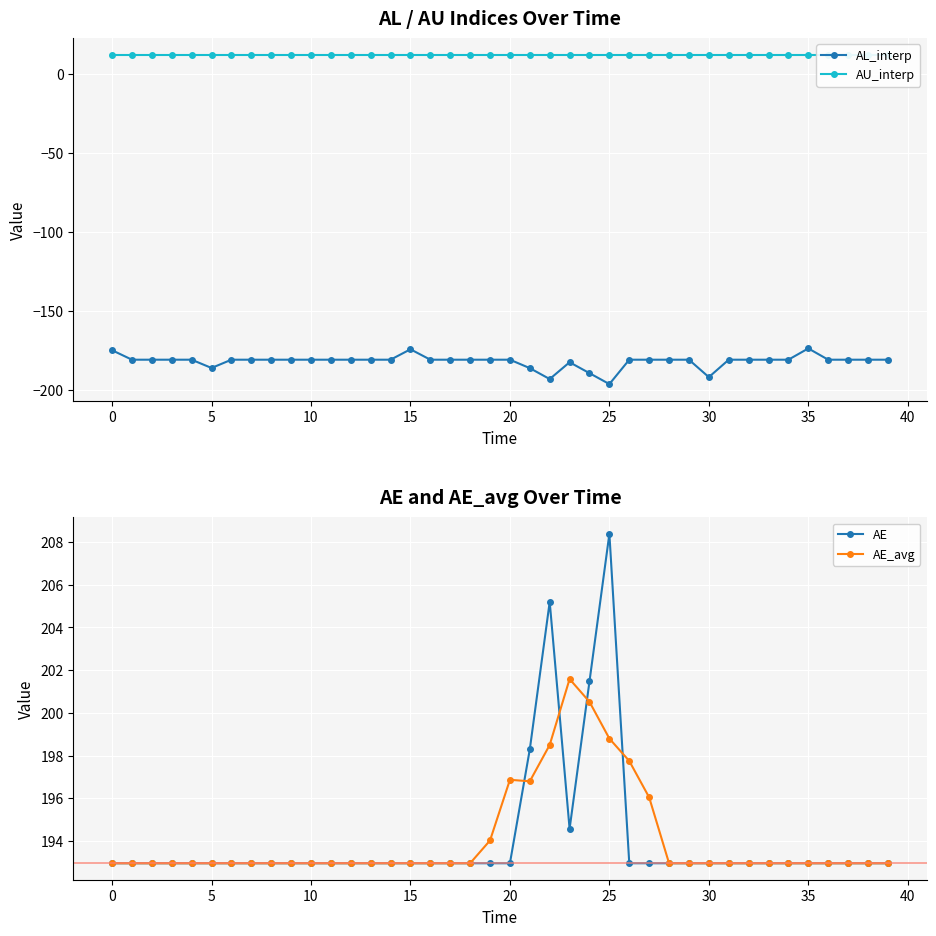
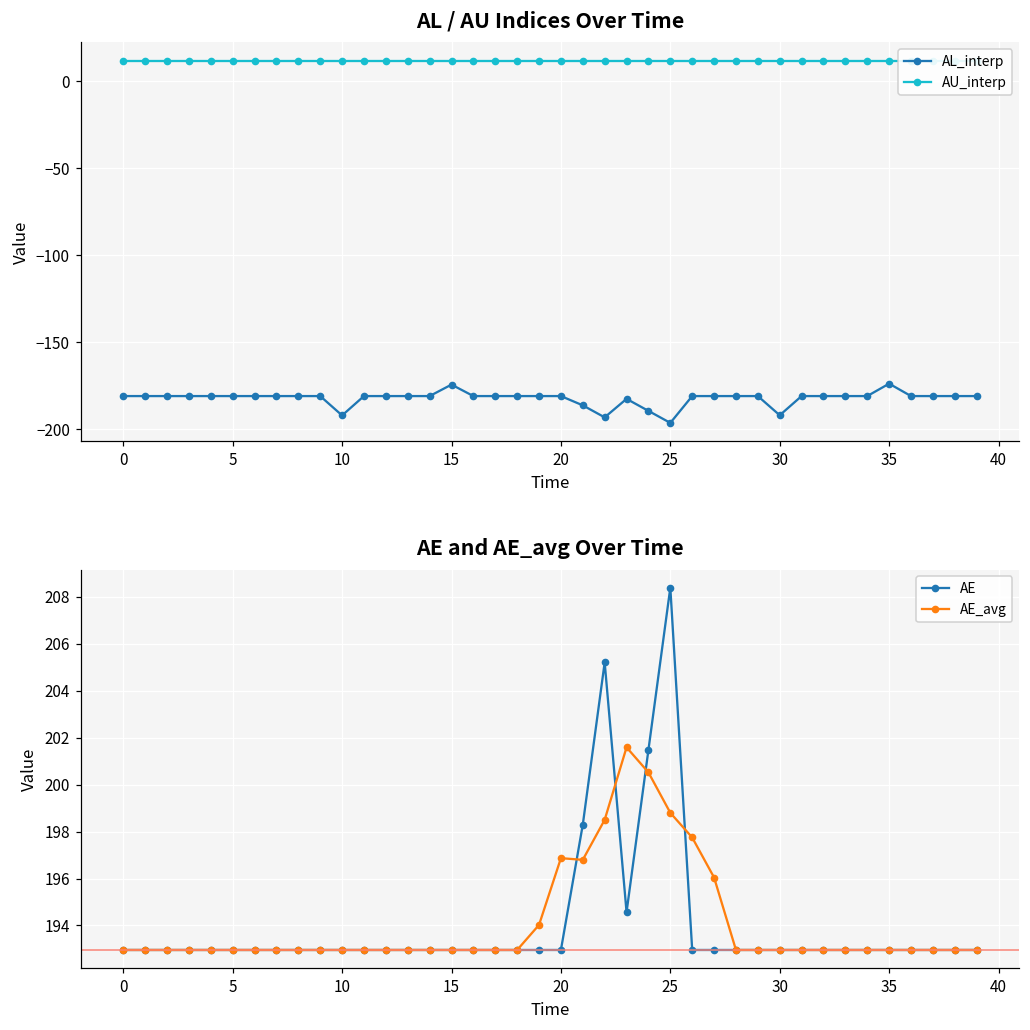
AL / AU Indices Over Time, AL_interp, 0: -175 -> -181
AL / AU Indices Over Time, AL_interp, 5: -186 -> -181
AL / AU Indices Over Time, AL_interp, 10: -181 -> -192
